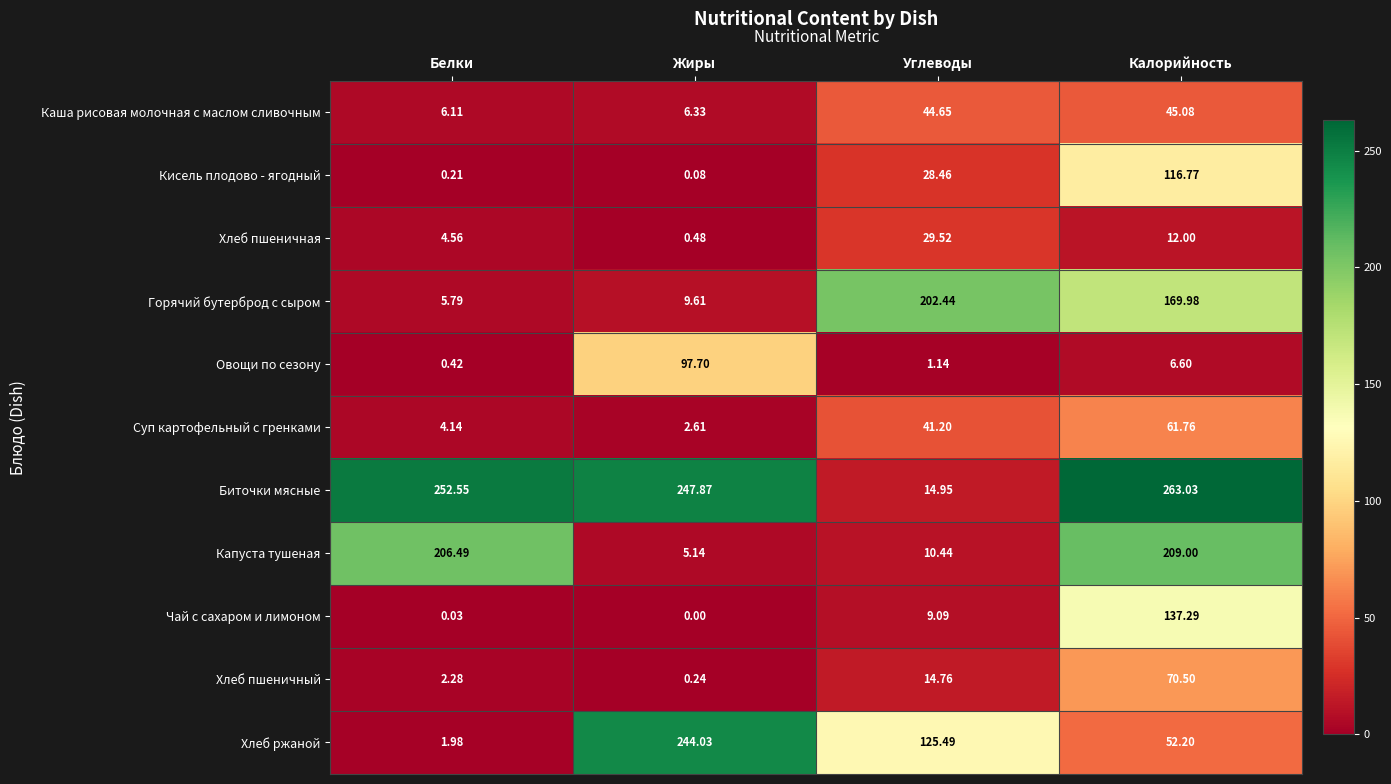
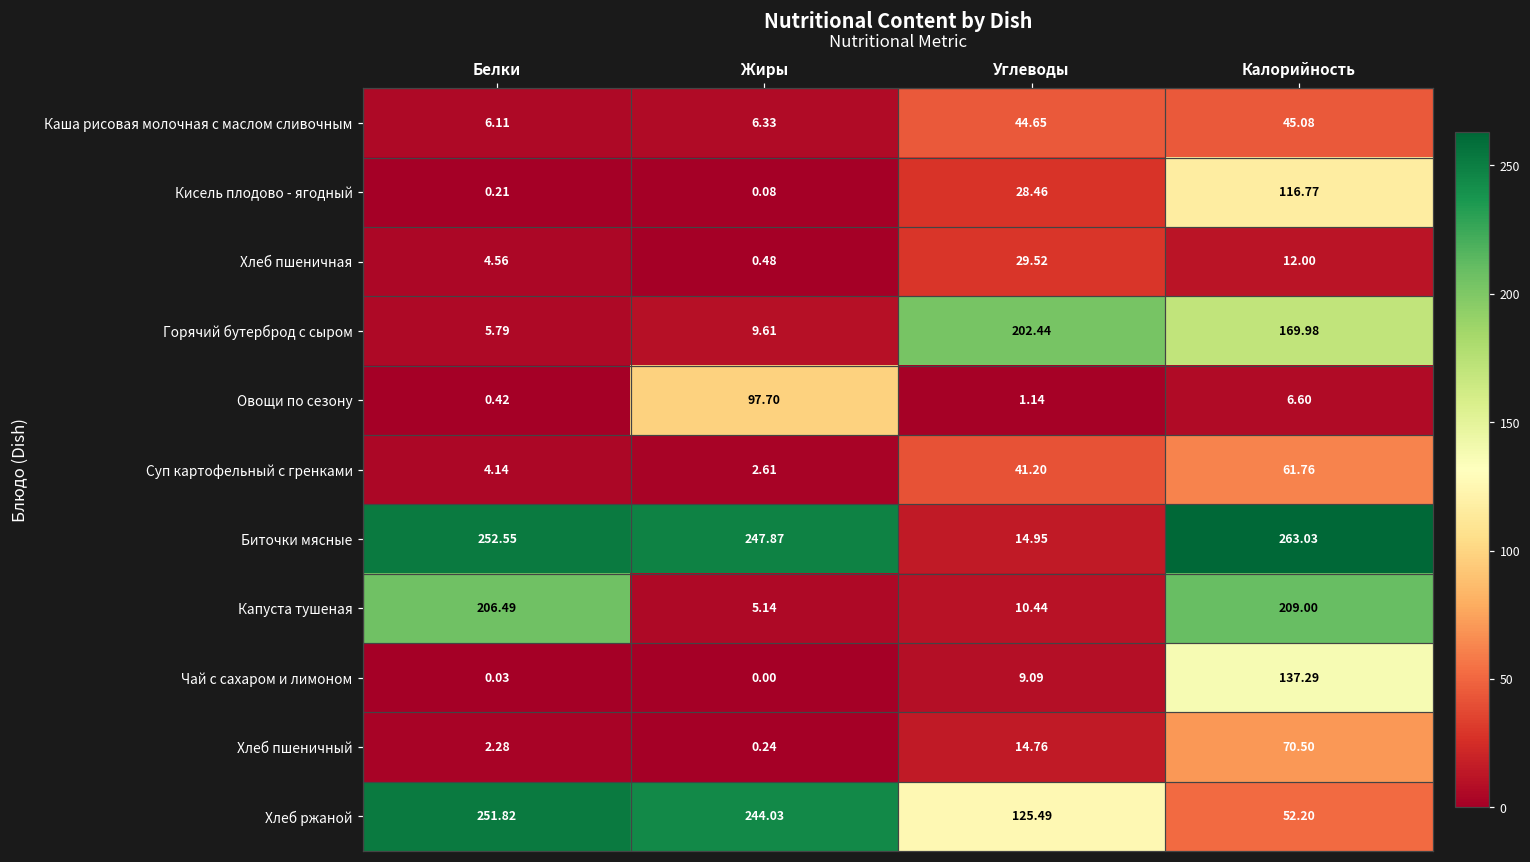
Хлеб ржаной, Белки: 1.98 -> 251.82
